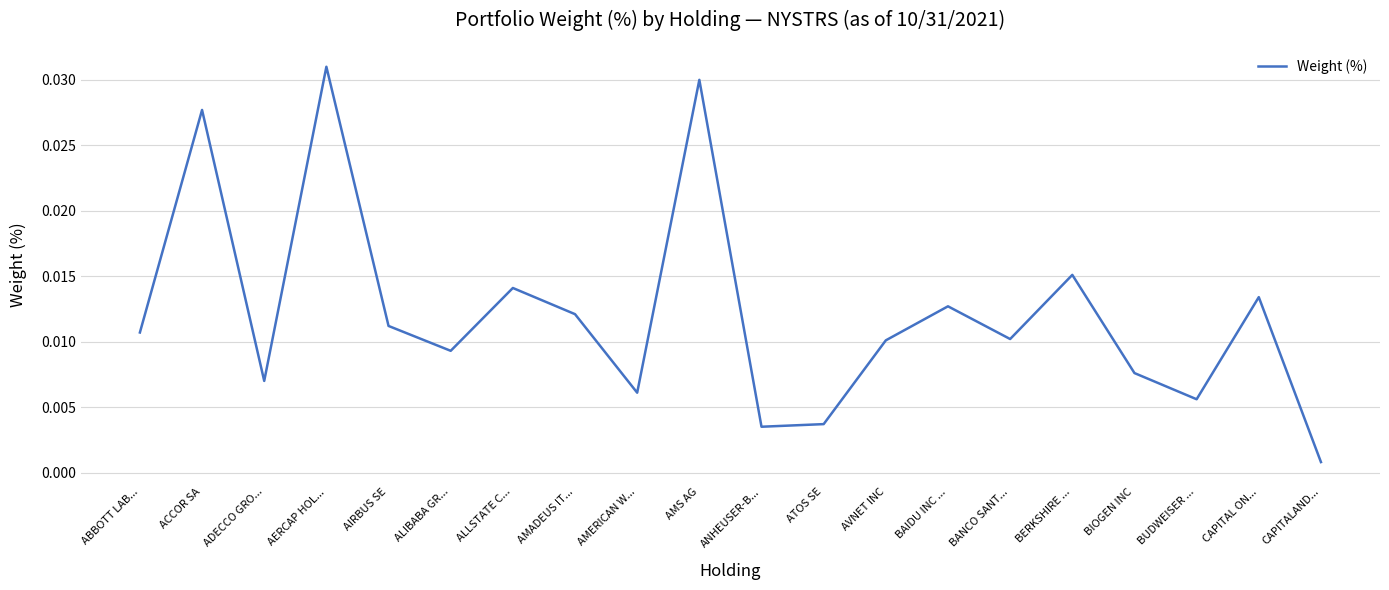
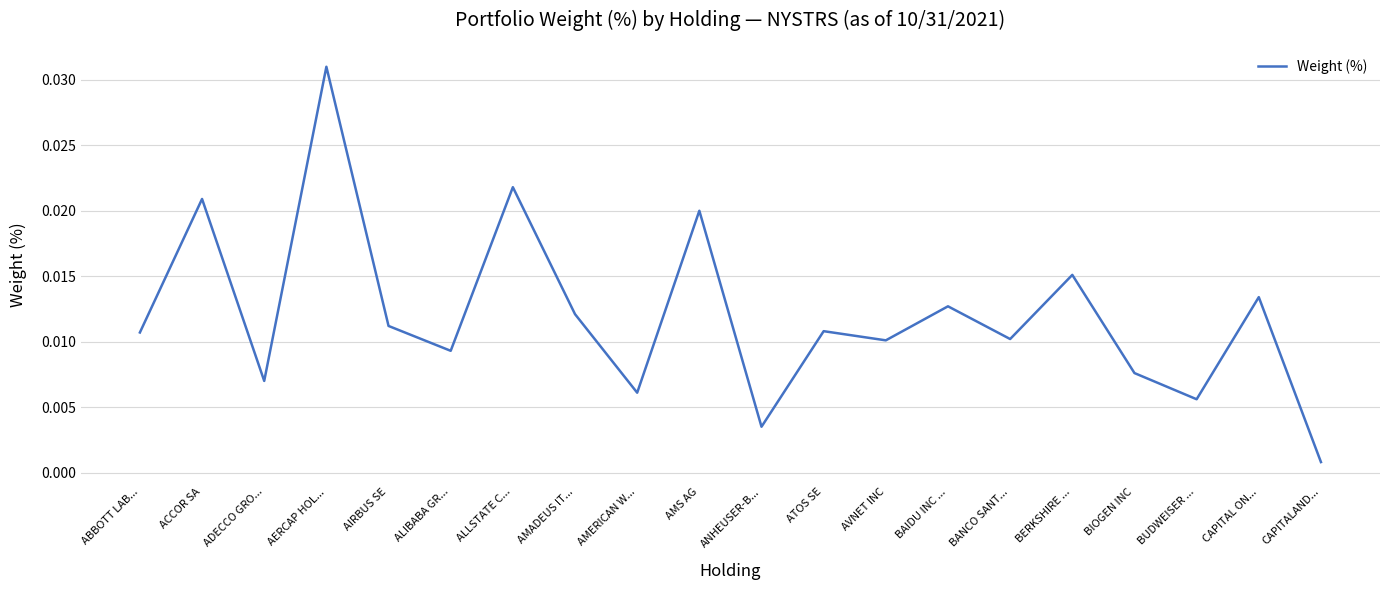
ACCOR SA: 0.0277 -> 0.0209
ALLSTATE C...: 0.0141 -> 0.0218
AMS AG: 0.03 -> 0.02
ATOS SE: 0.0037 -> 0.0108
